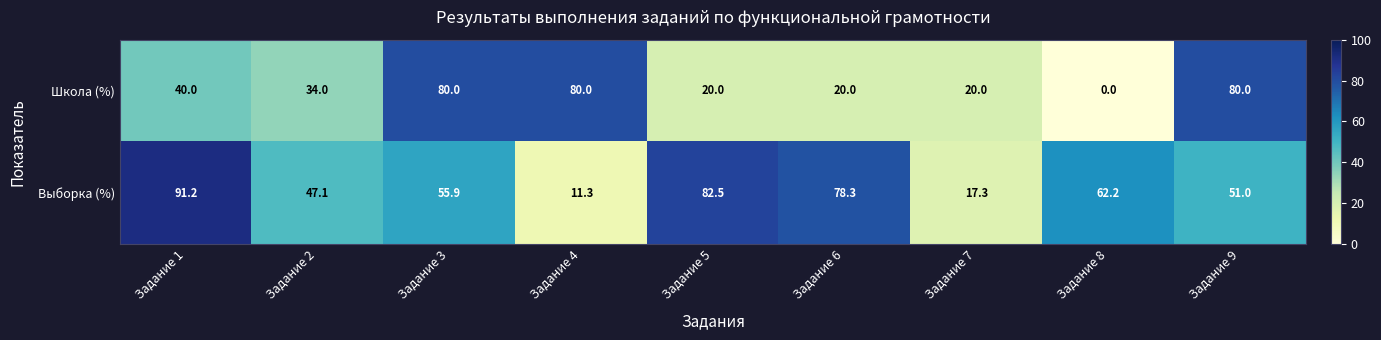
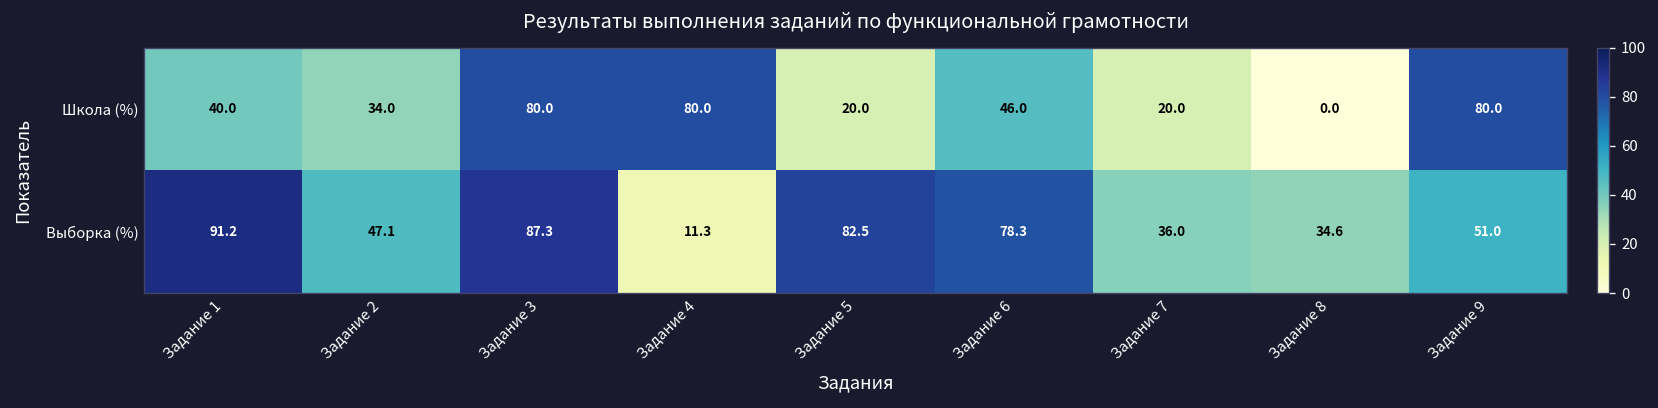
Школа (%), Задание 6: 20.0 -> 46.0
Выборка (%), Задание 3: 55.9 -> 87.3
Выборка (%), Задание 7: 17.3 -> 36.0
Выборка (%), Задание 8: 62.2 -> 34.6
